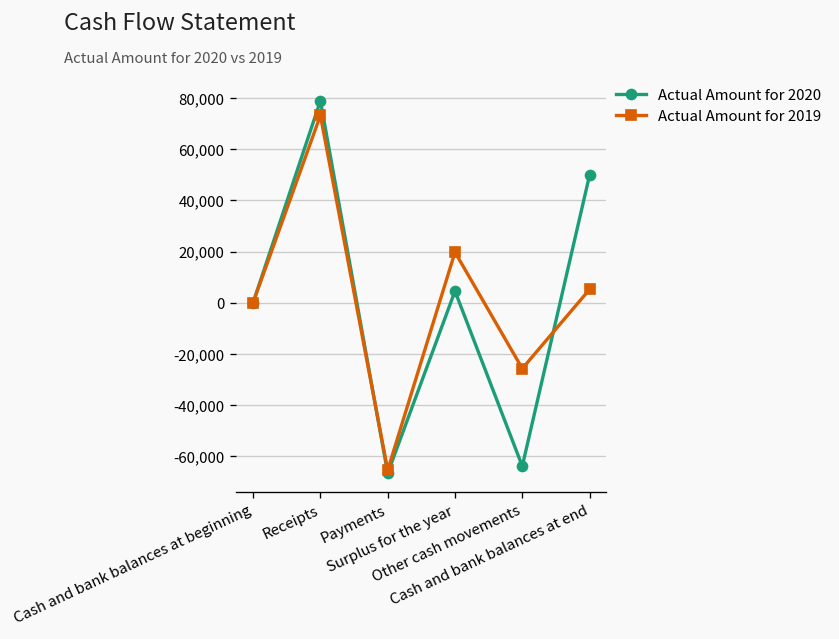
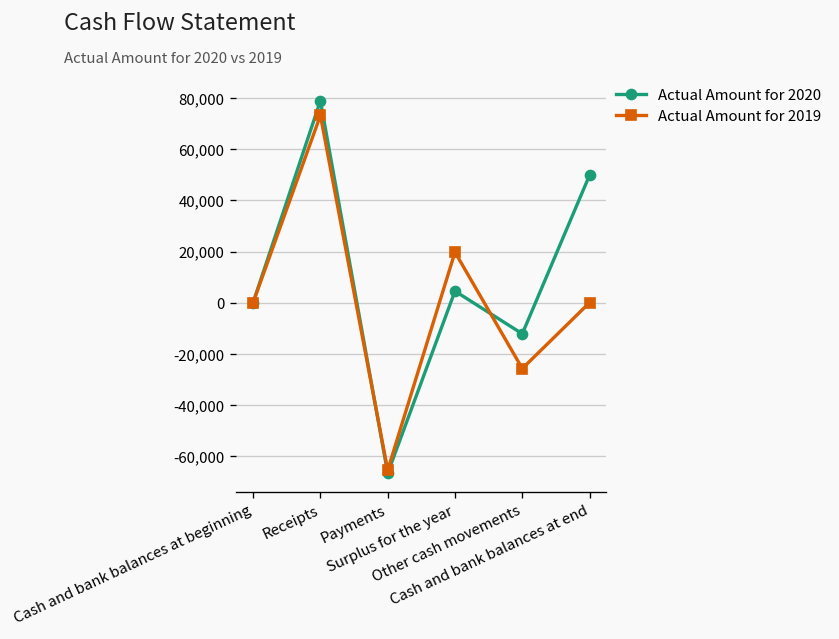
Actual Amount for 2020, Other cash movements: -64,000 -> -12,000
Actual Amount for 2019, Cash and bank balances at end: 5,000 -> 0
